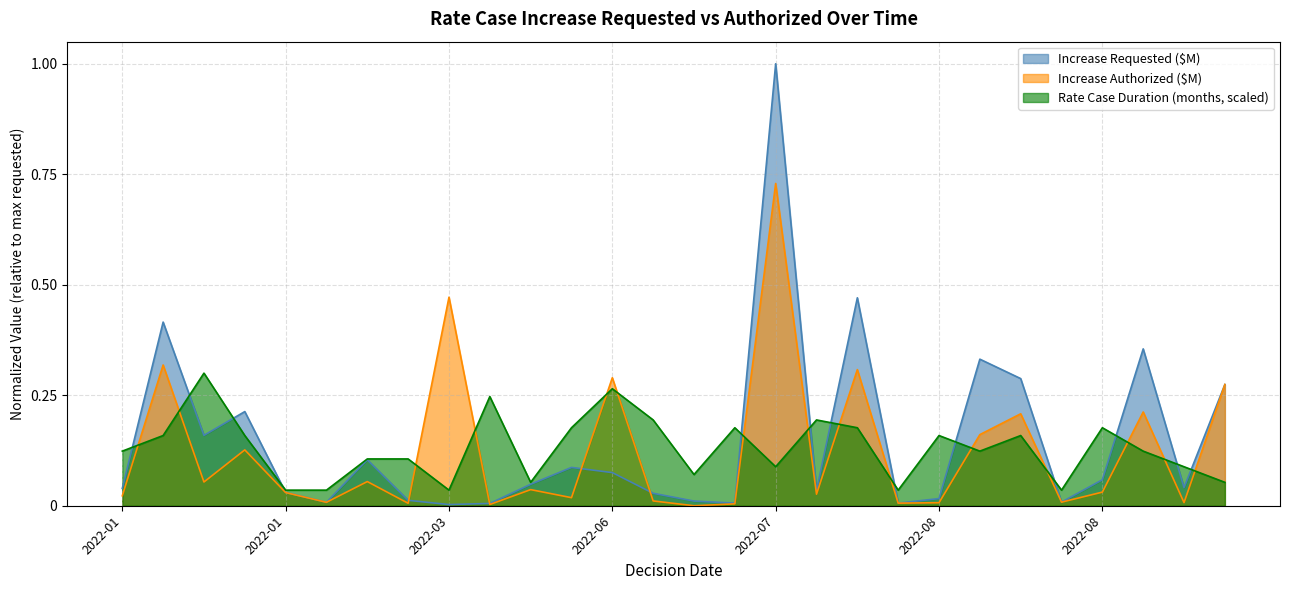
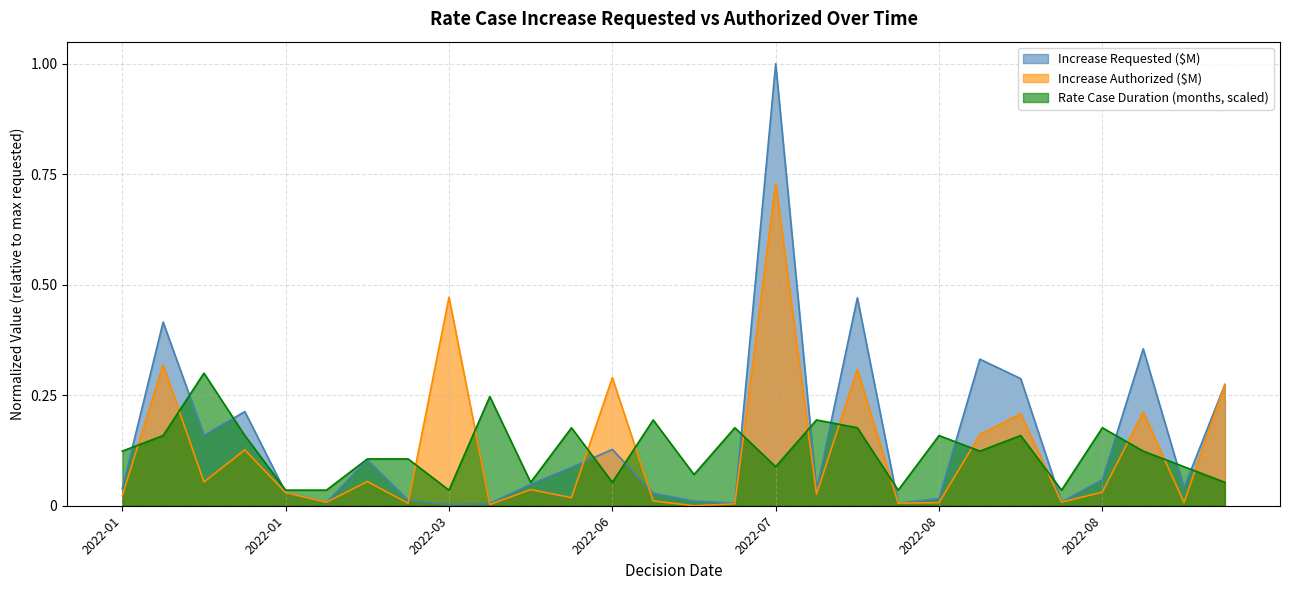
Increase Requested ($M), 2022-06: 0.07 -> 0.13
Rate Case Duration (months, scaled), 2022-06: 0.26 -> 0.05
